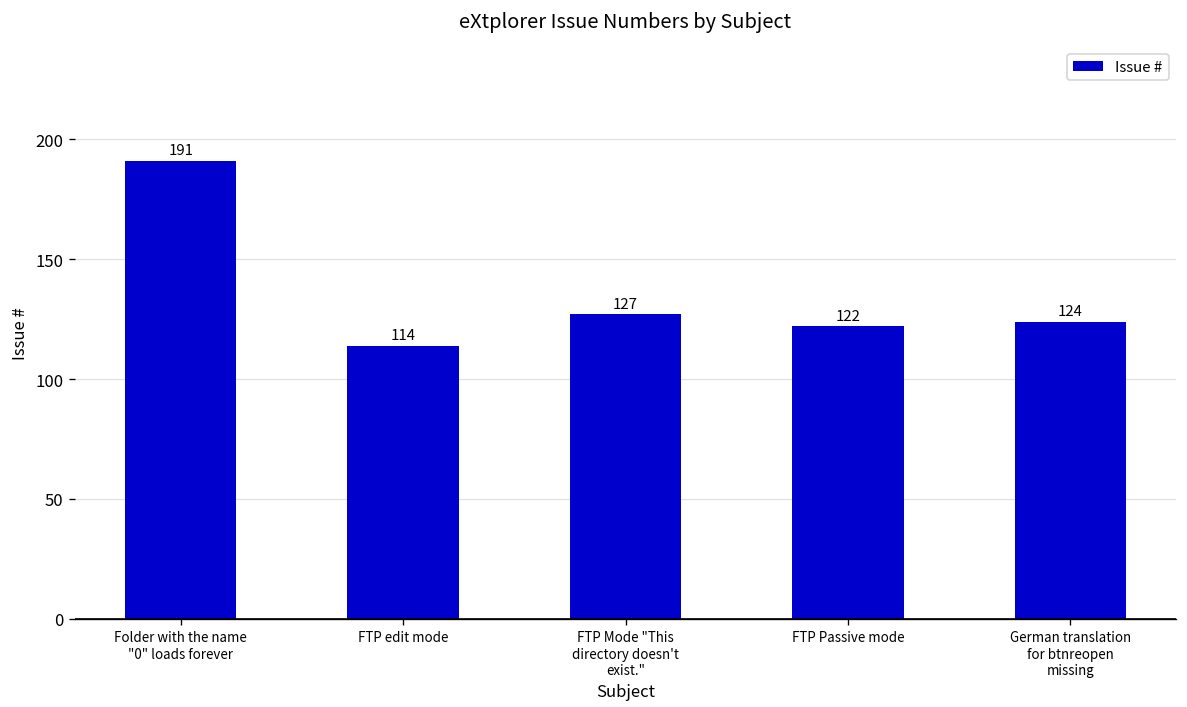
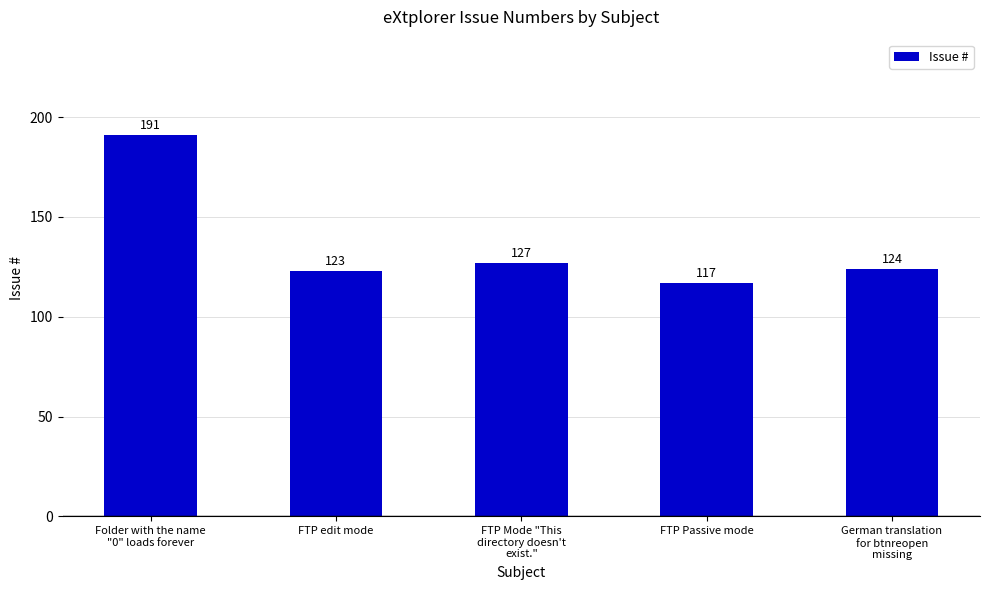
FTP edit mode: 114 -> 123
FTP Passive mode: 122 -> 117
